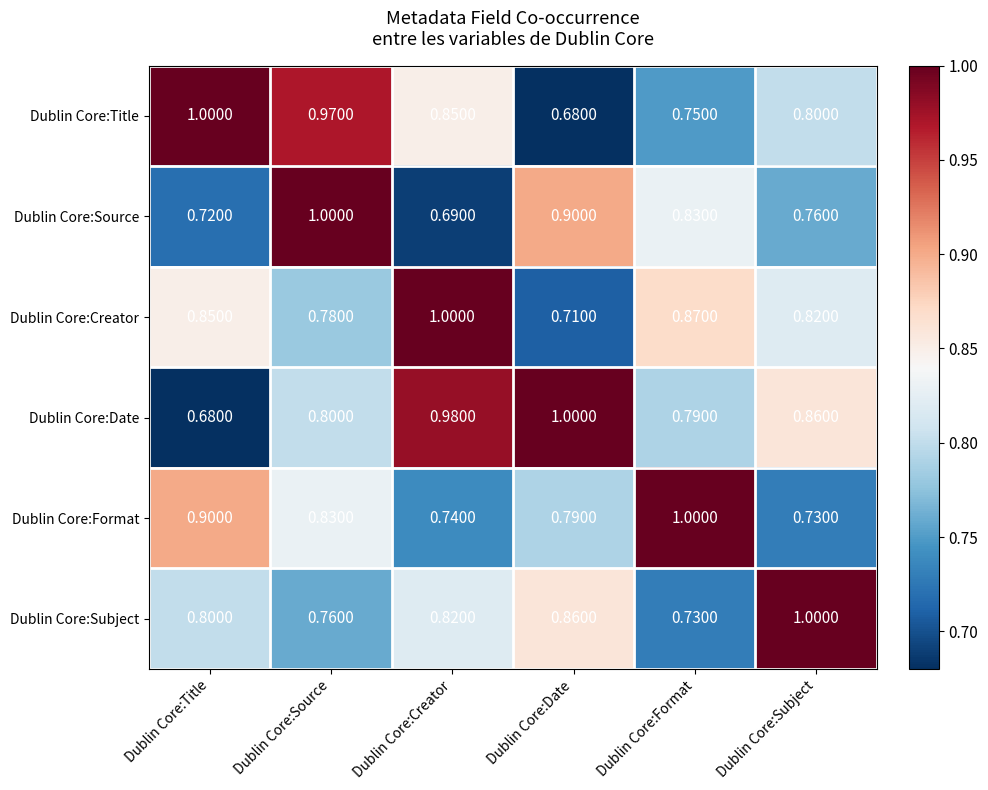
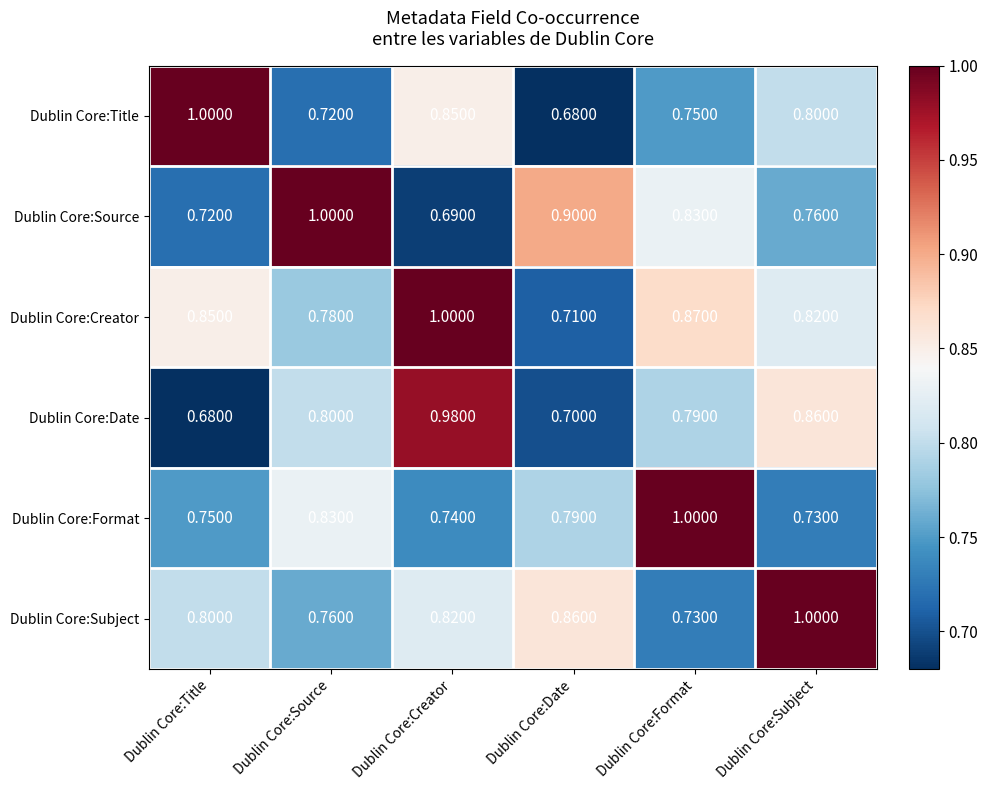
Dublin Core:Title, Dublin Core:Source: 0.9700 -> 0.7200
Dublin Core:Date, Dublin Core:Date: 1.0000 -> 0.7000
Dublin Core:Format, Dublin Core:Title: 0.9000 -> 0.7500
